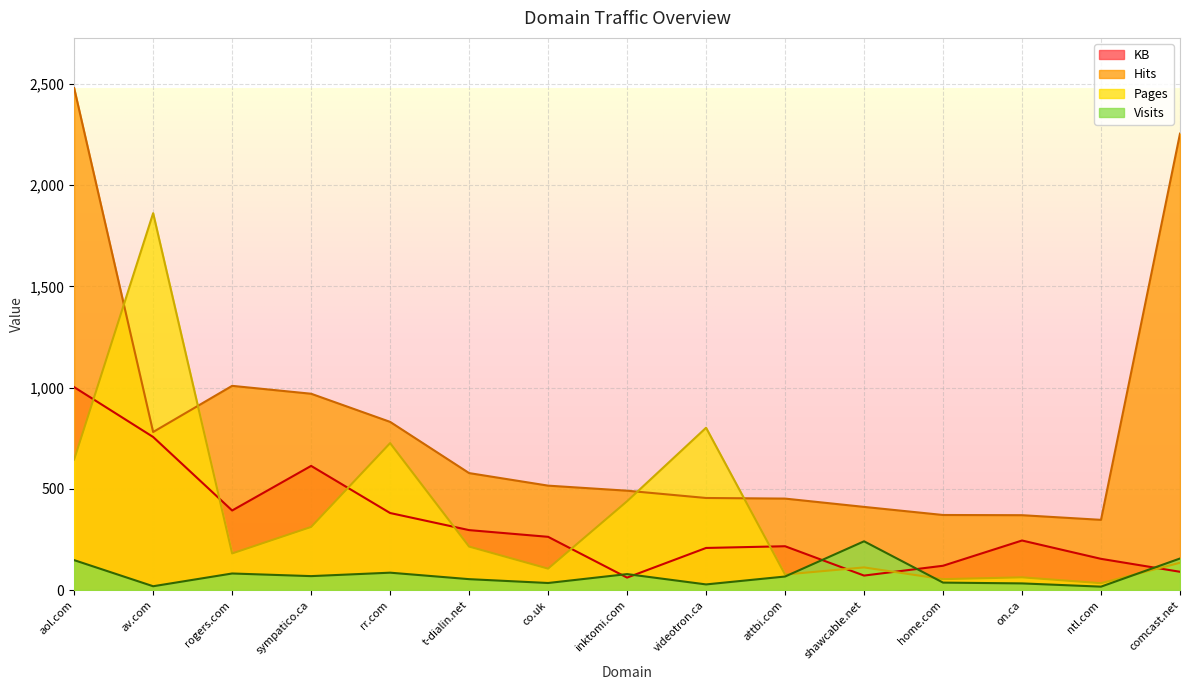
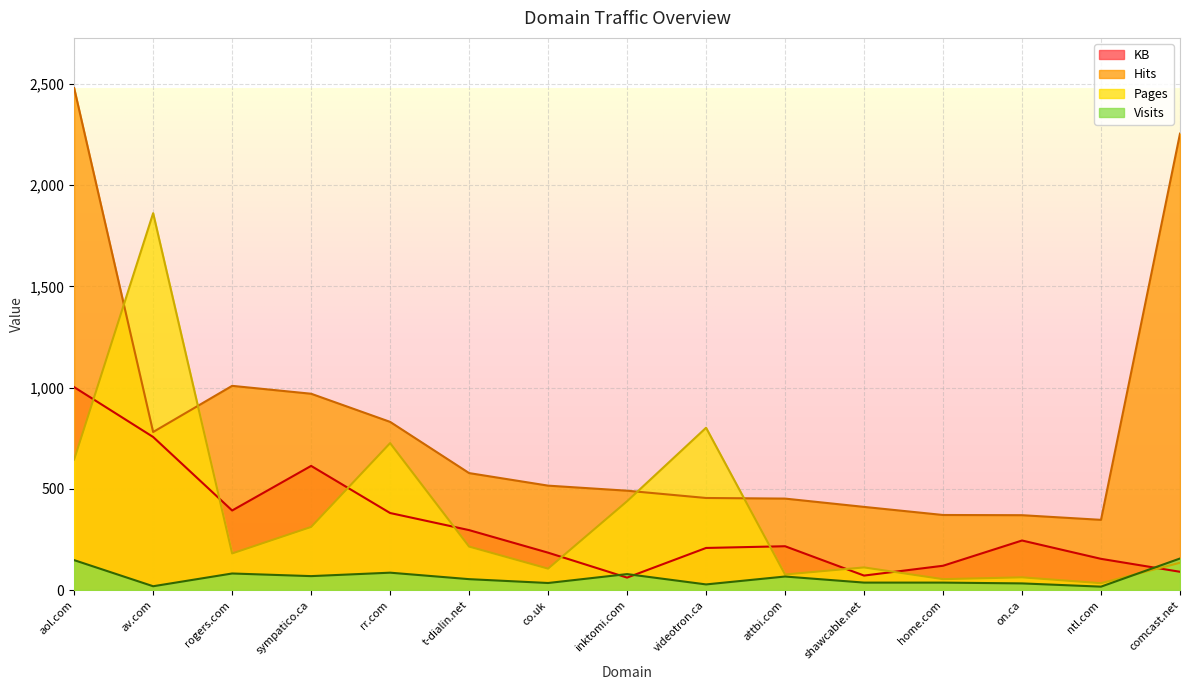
KB, co.uk: 260 -> 180
Visits, shawcable.net: 240 -> 40
